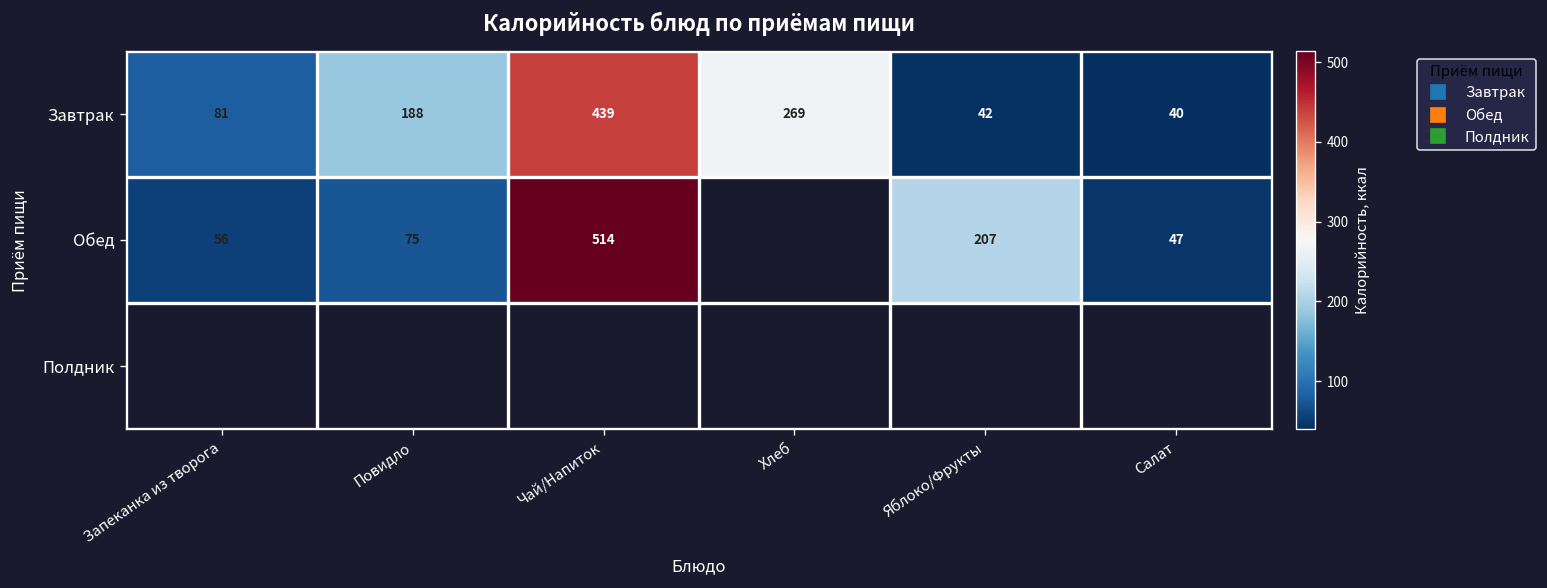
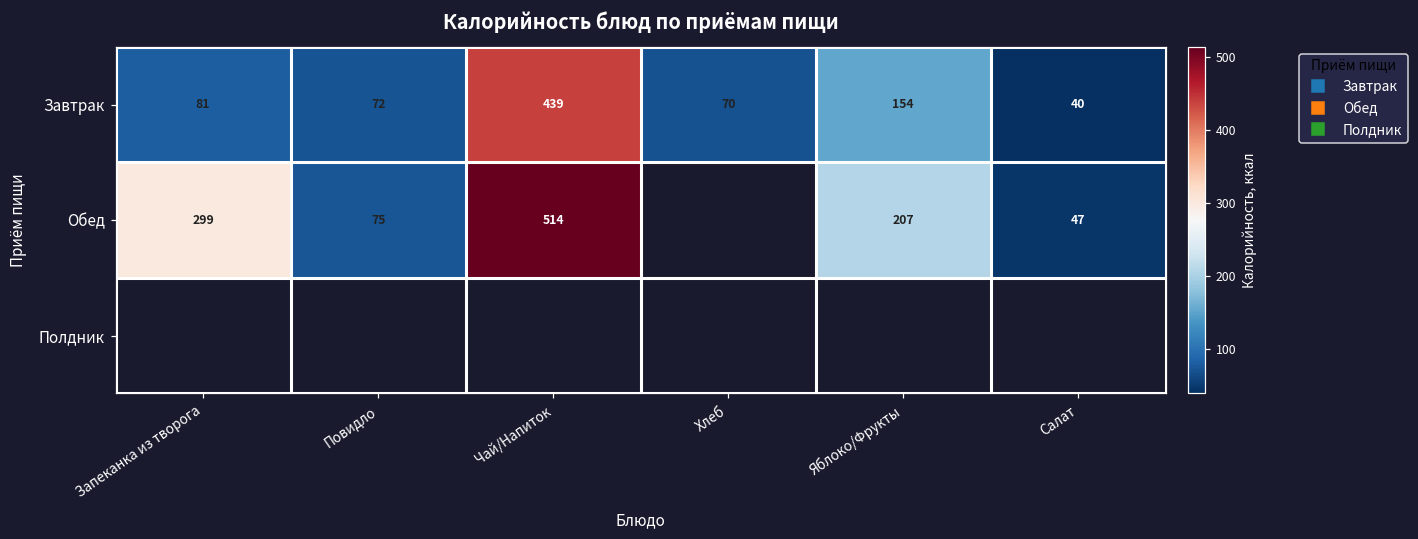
Завтрак, Повидло: 188 -> 72
Завтрак, Хлеб: 269 -> 70
Завтрак, Яблоко/Фрукты: 42 -> 154
Обед, Запеканка из творога: 56 -> 299
